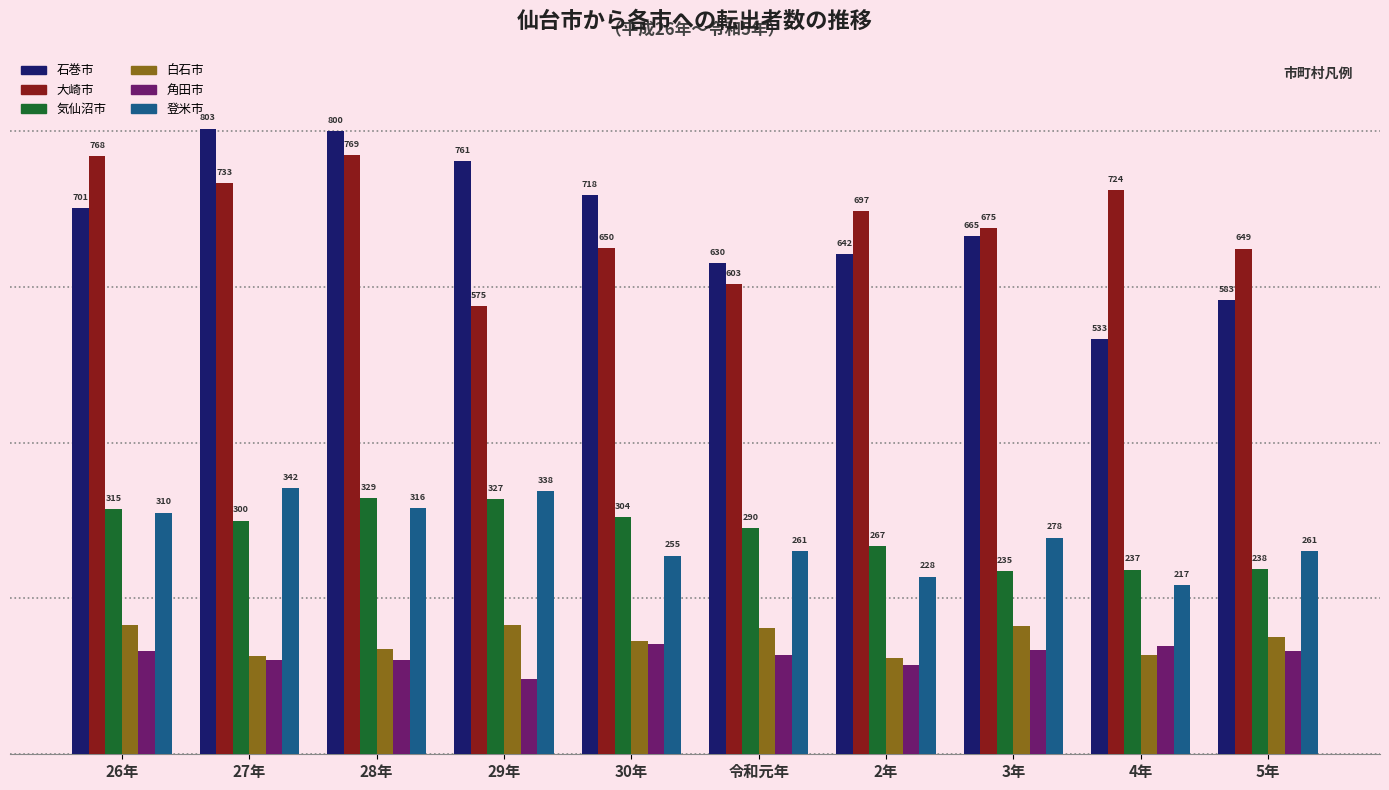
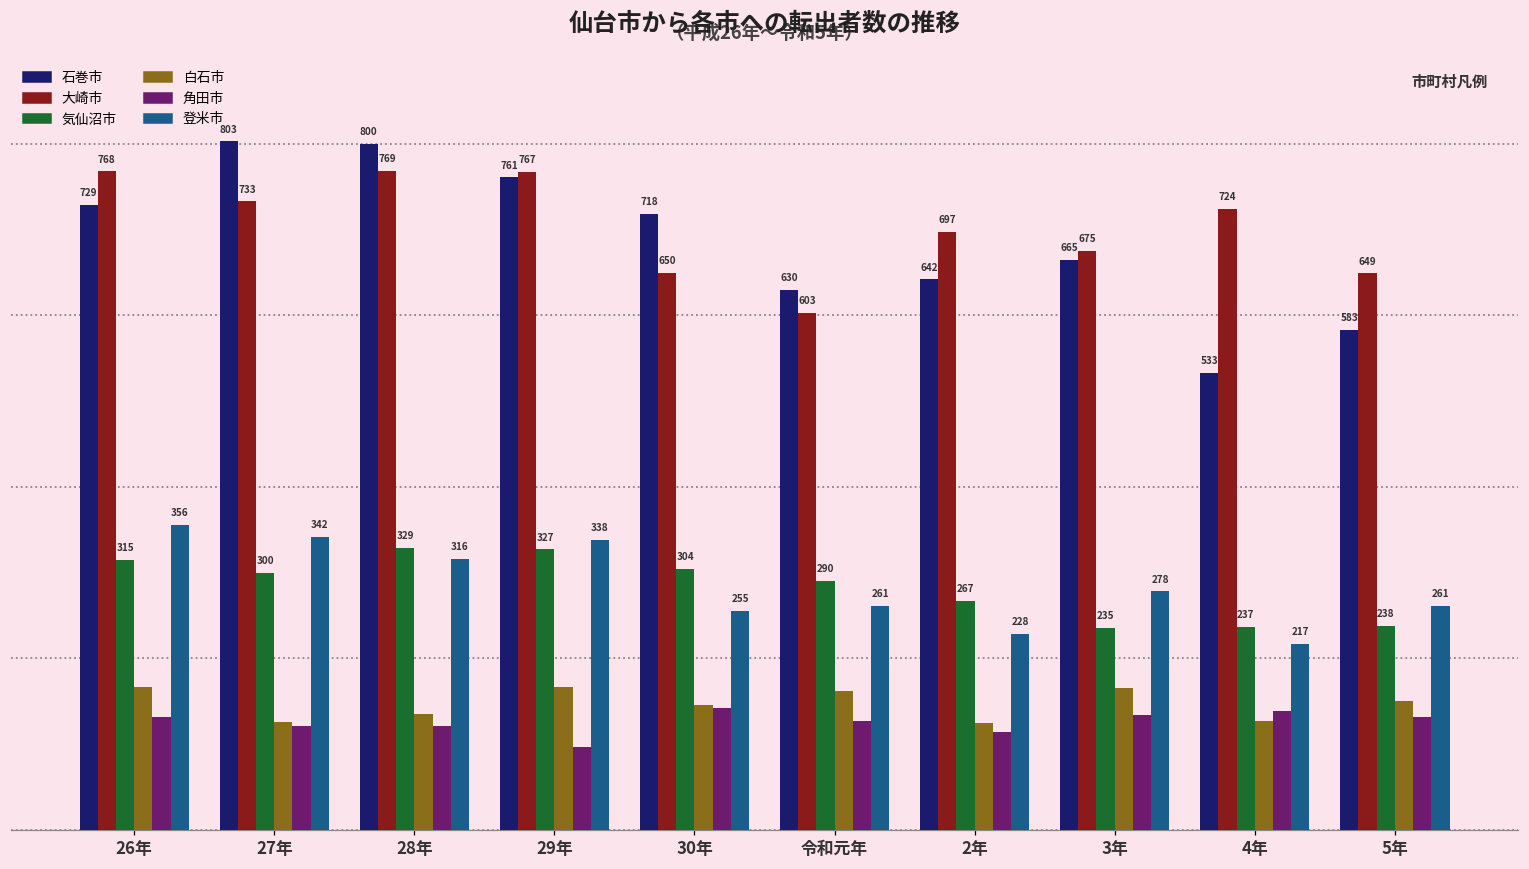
石巻市, 26年: 701 -> 729
登米市, 26年: 310 -> 356
大崎市, 29年: 575 -> 767
